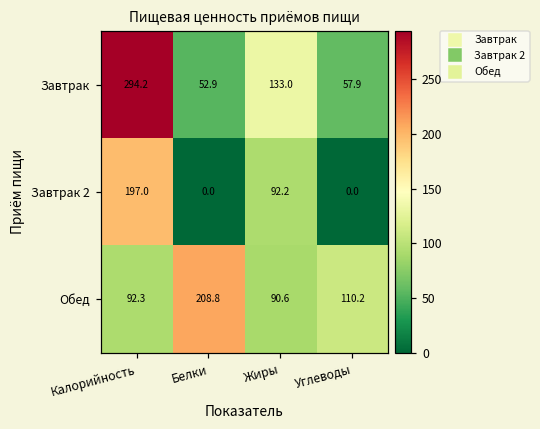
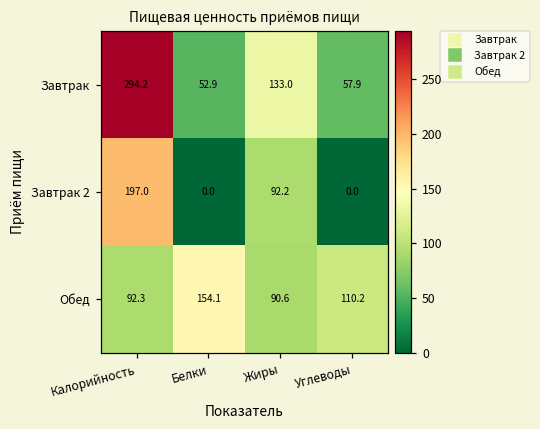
Обед, Белки: 208.8 -> 154.1
